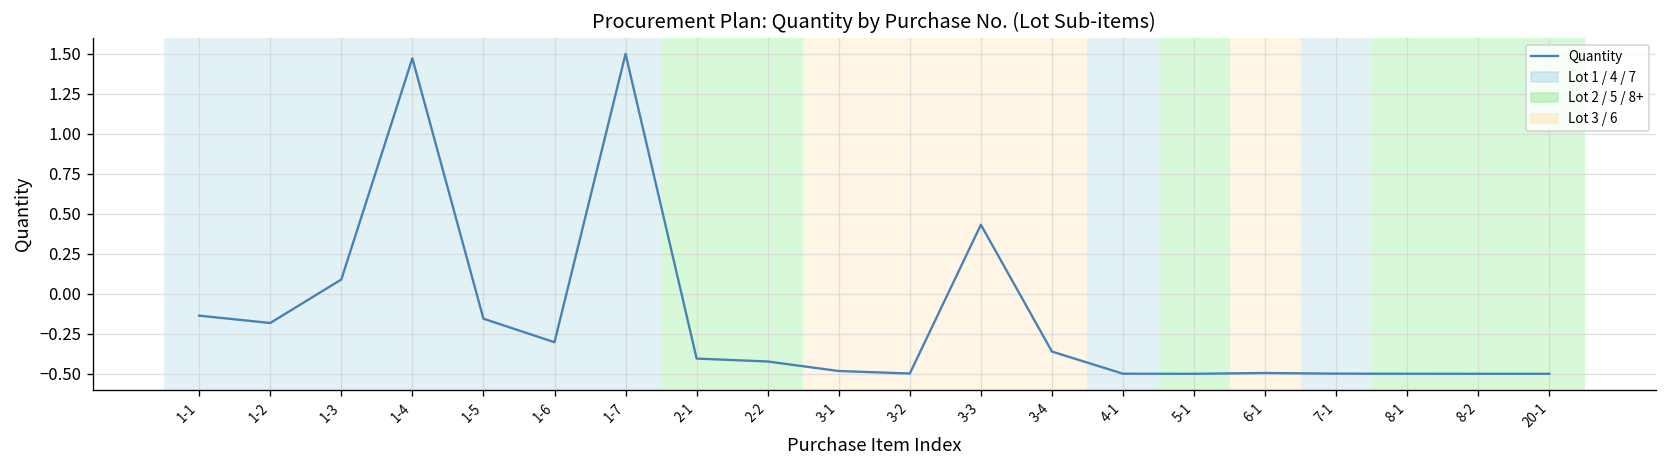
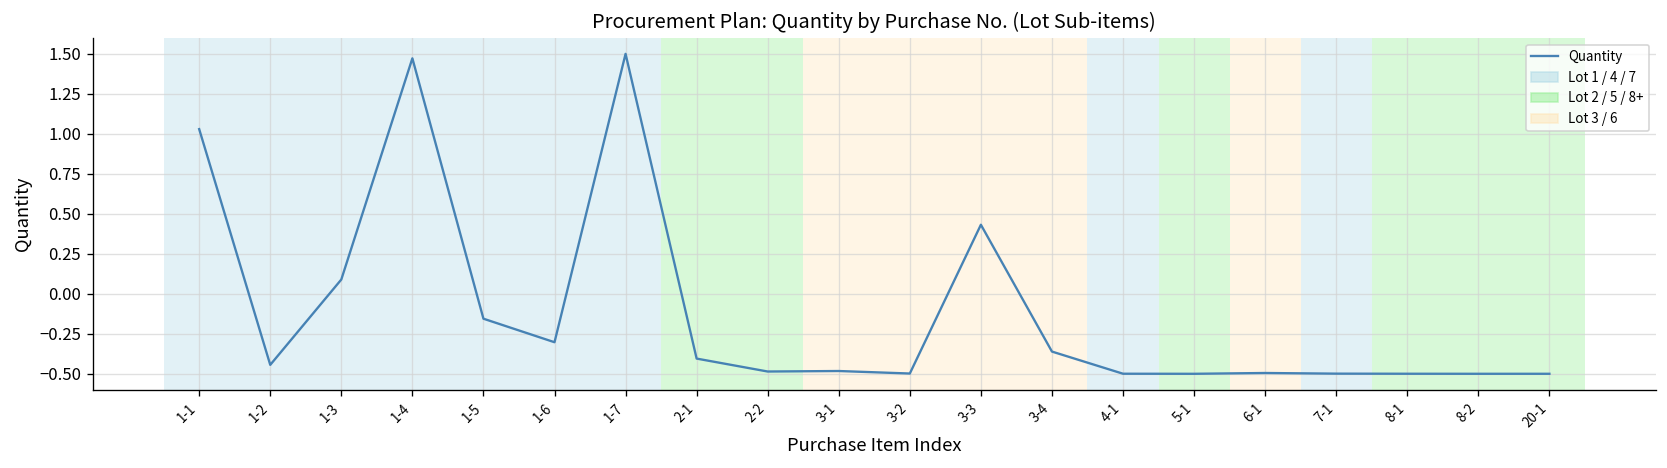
1-1: -0.14 -> 1.03
1-2: -0.18 -> -0.44
2-2: -0.42 -> -0.49
